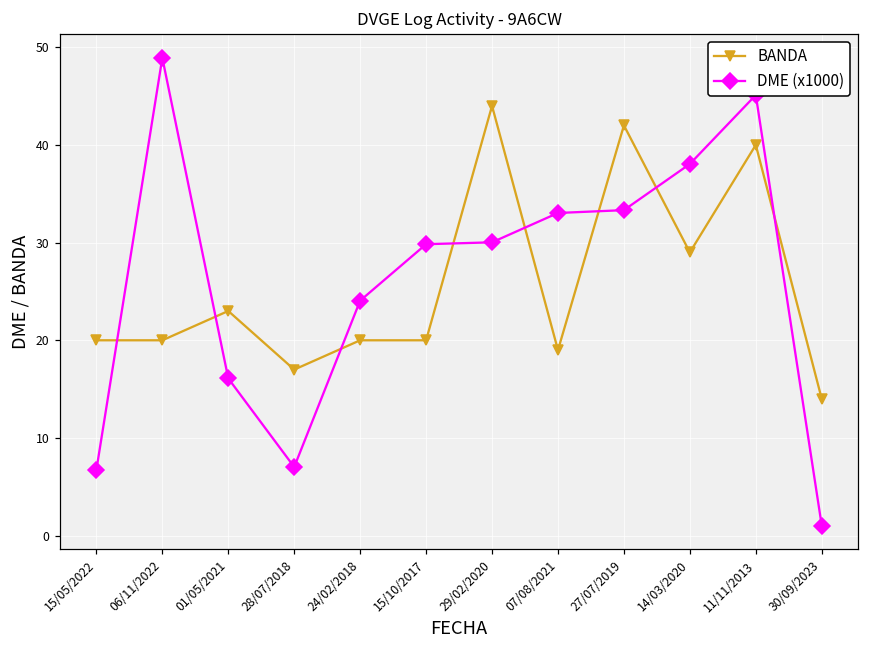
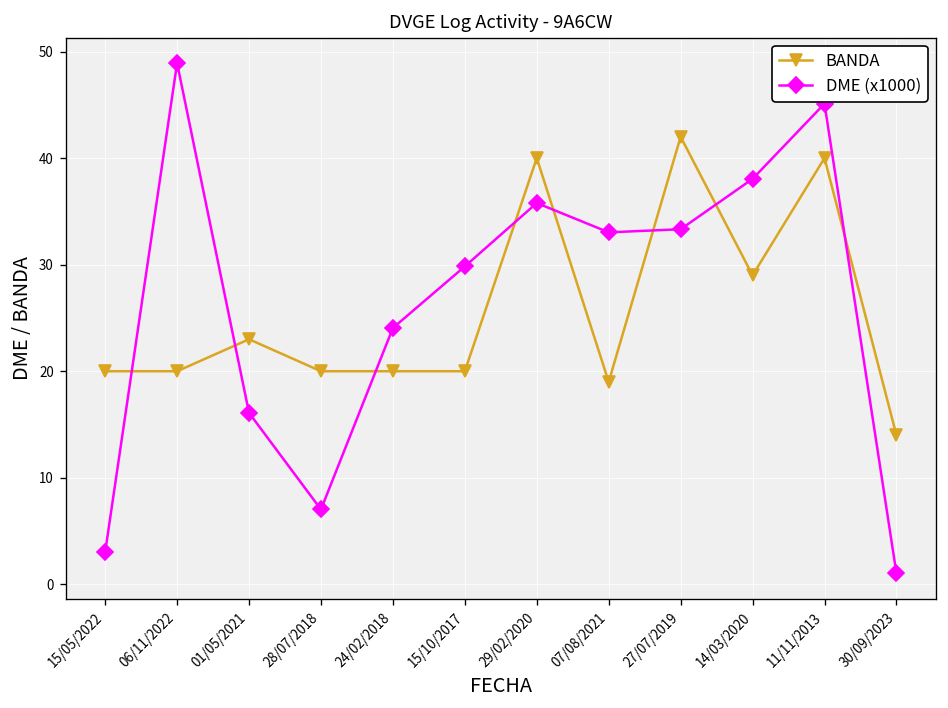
DME (x1000), 15/05/2022: 7 -> 3
BANDA, 28/07/2018: 17 -> 20
BANDA, 29/02/2020: 44 -> 40
DME (x1000), 29/02/2020: 30 -> 36
